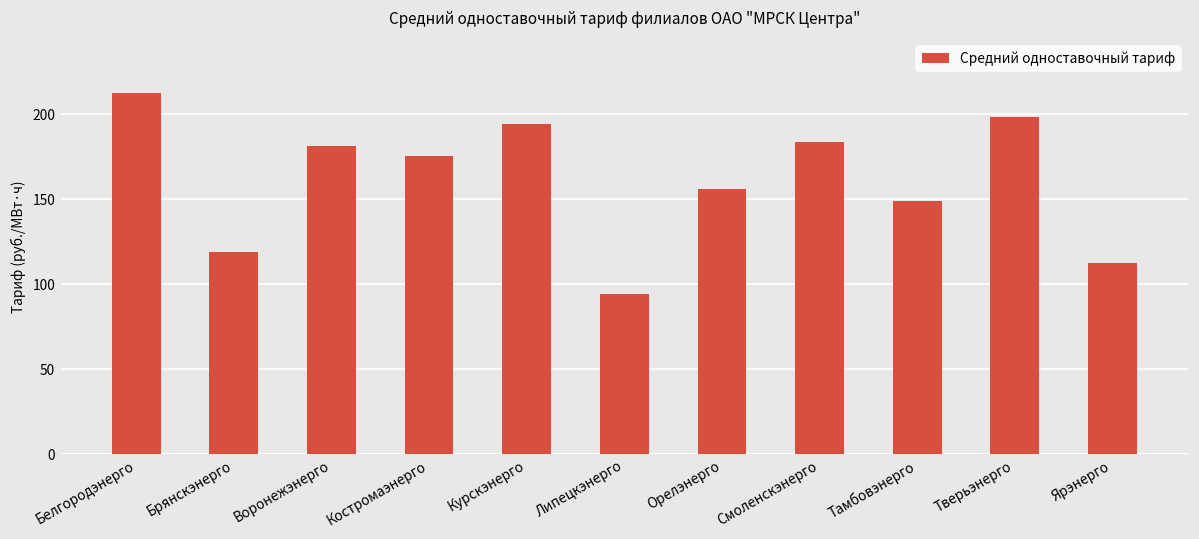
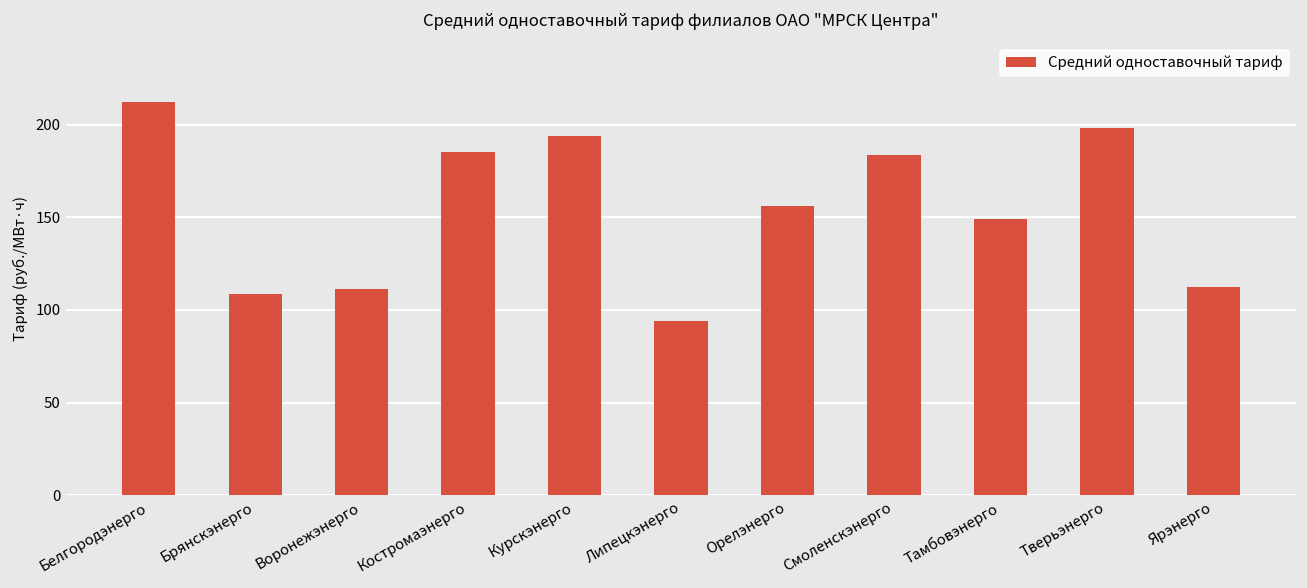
Брянскэнерго: 119 -> 108
Воронежэнерго: 181 -> 111
Костромаэнерго: 175 -> 185
